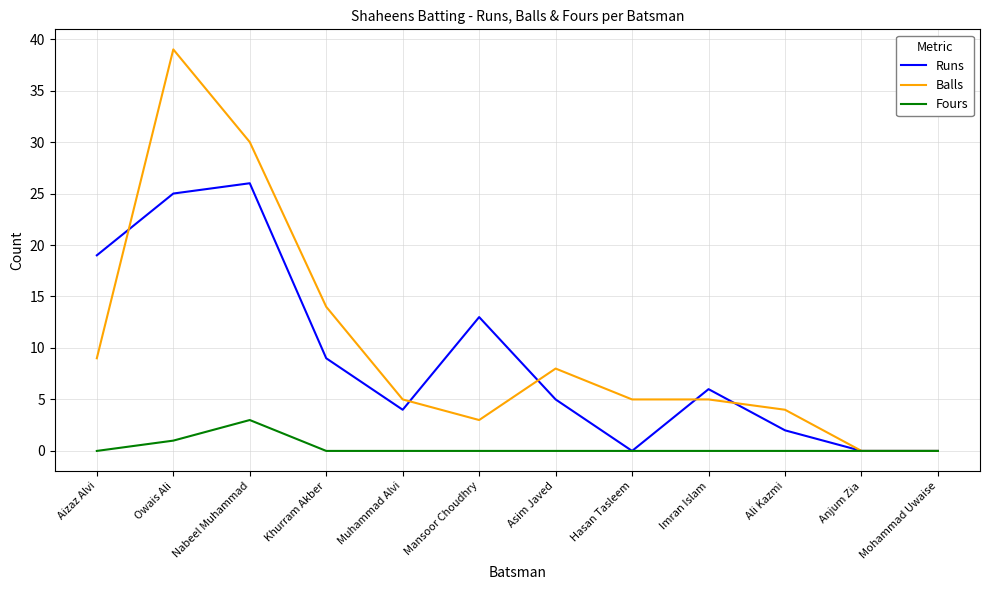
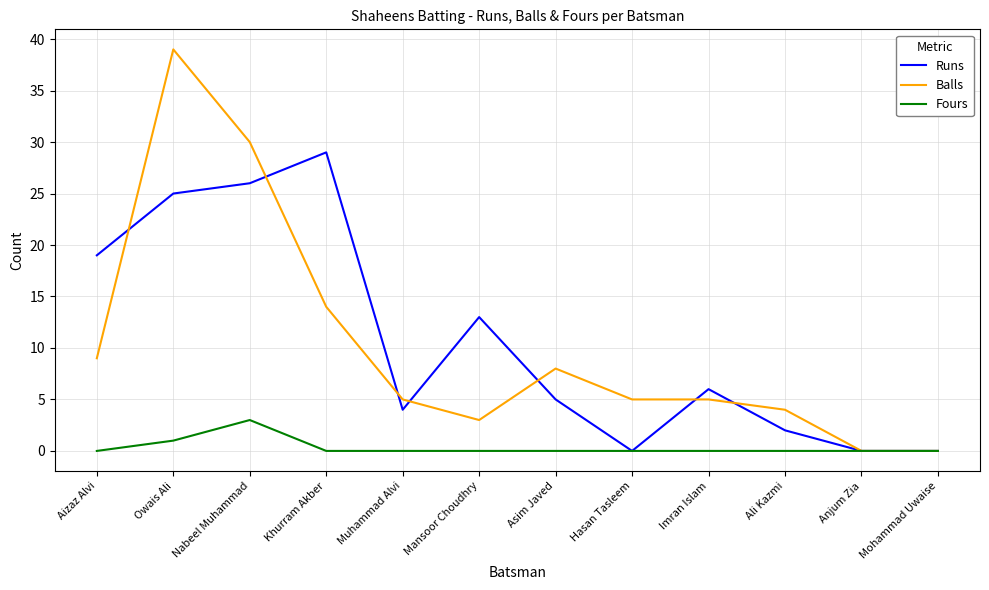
Runs, Khurram Akber: 9 -> 29
